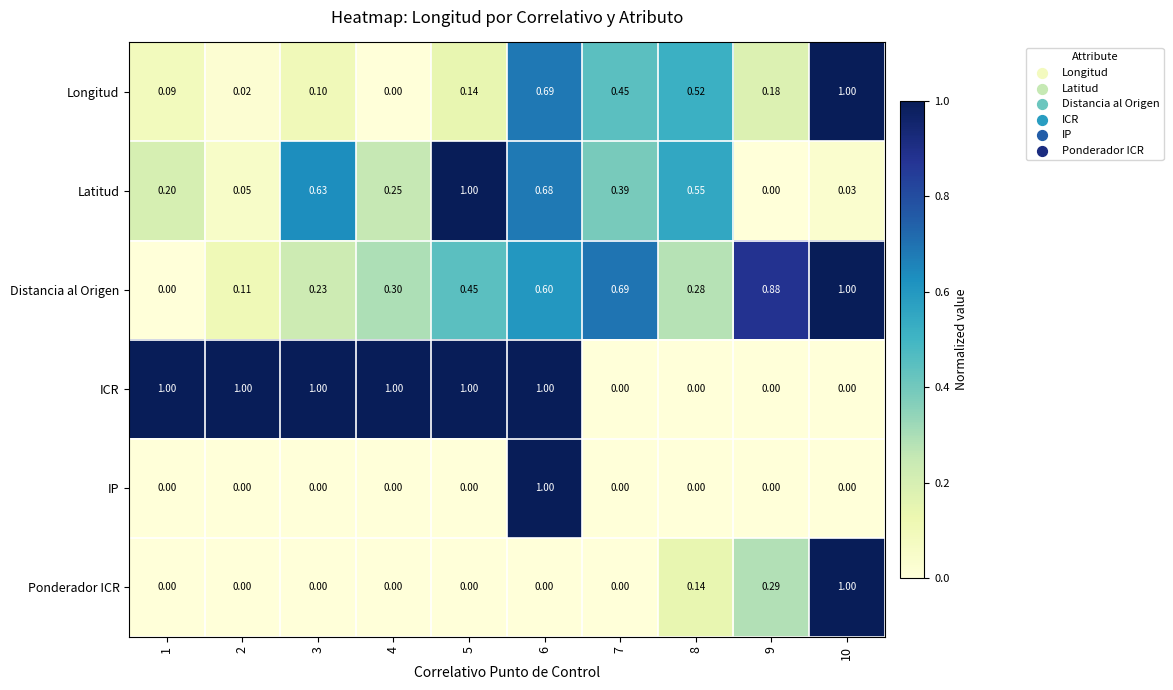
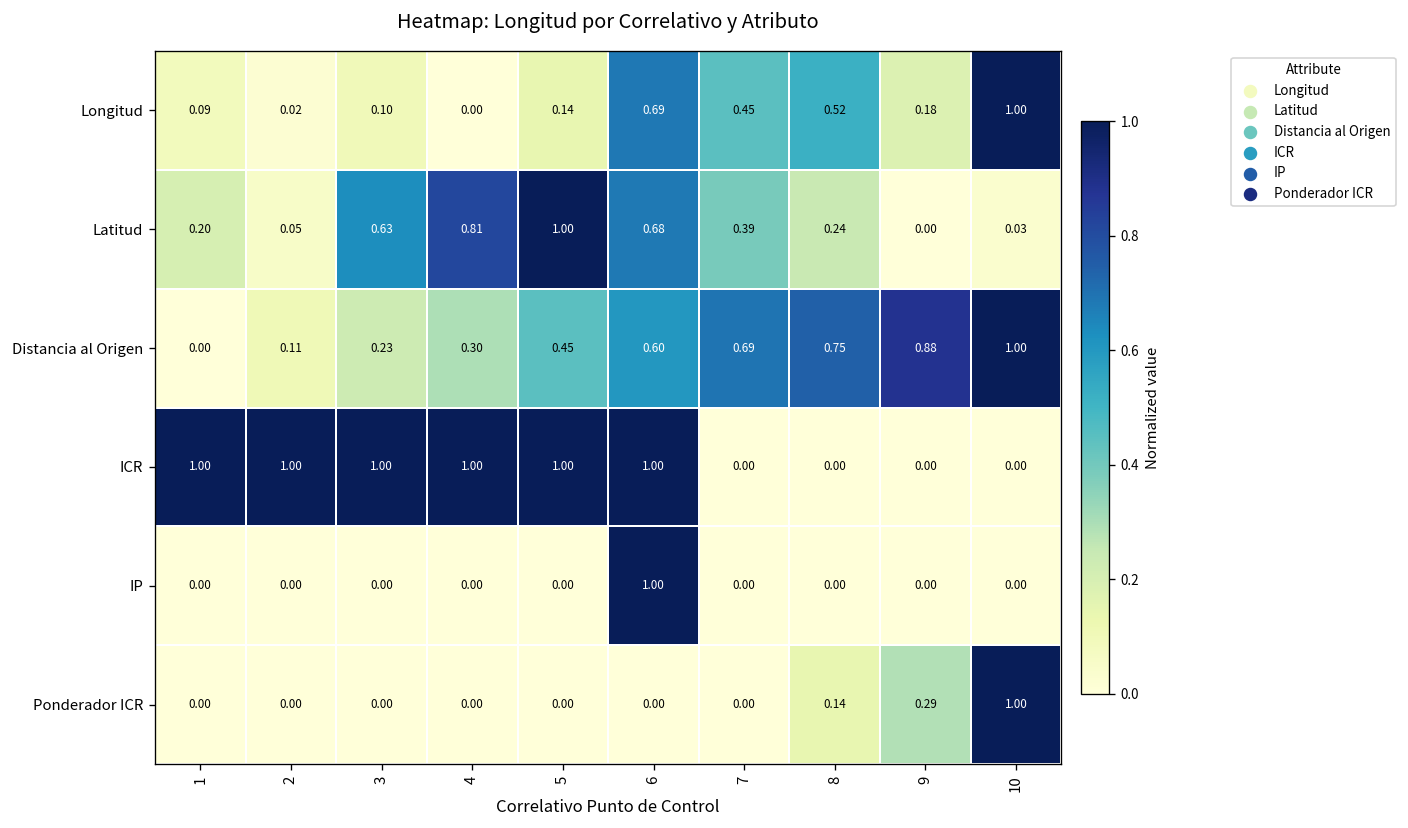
Latitud, 4: 0.25 -> 0.81
Latitud, 8: 0.55 -> 0.24
Distancia al Origen, 8: 0.28 -> 0.75
